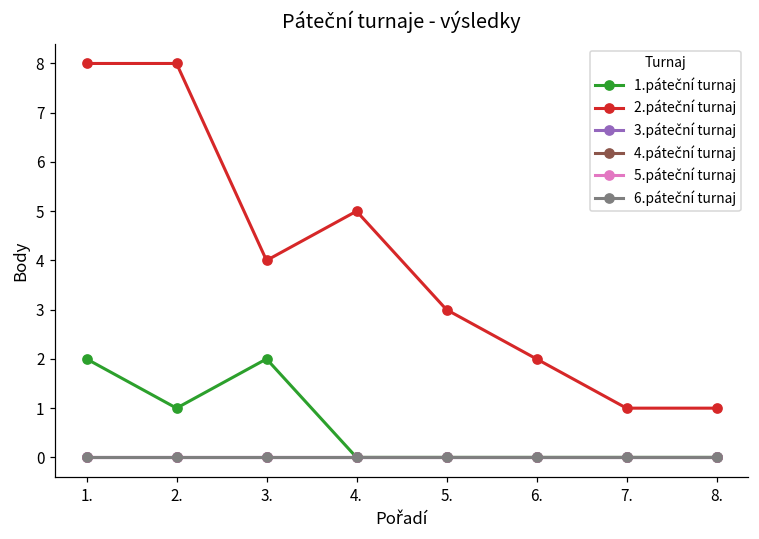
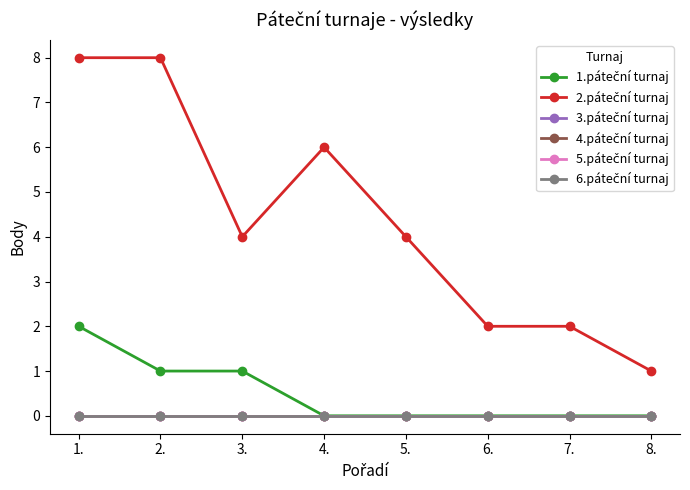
1.páteční turnaj, 3.: 2 -> 1
2.páteční turnaj, 4.: 5 -> 6
2.páteční turnaj, 5.: 3 -> 4
2.páteční turnaj, 7.: 1 -> 2
